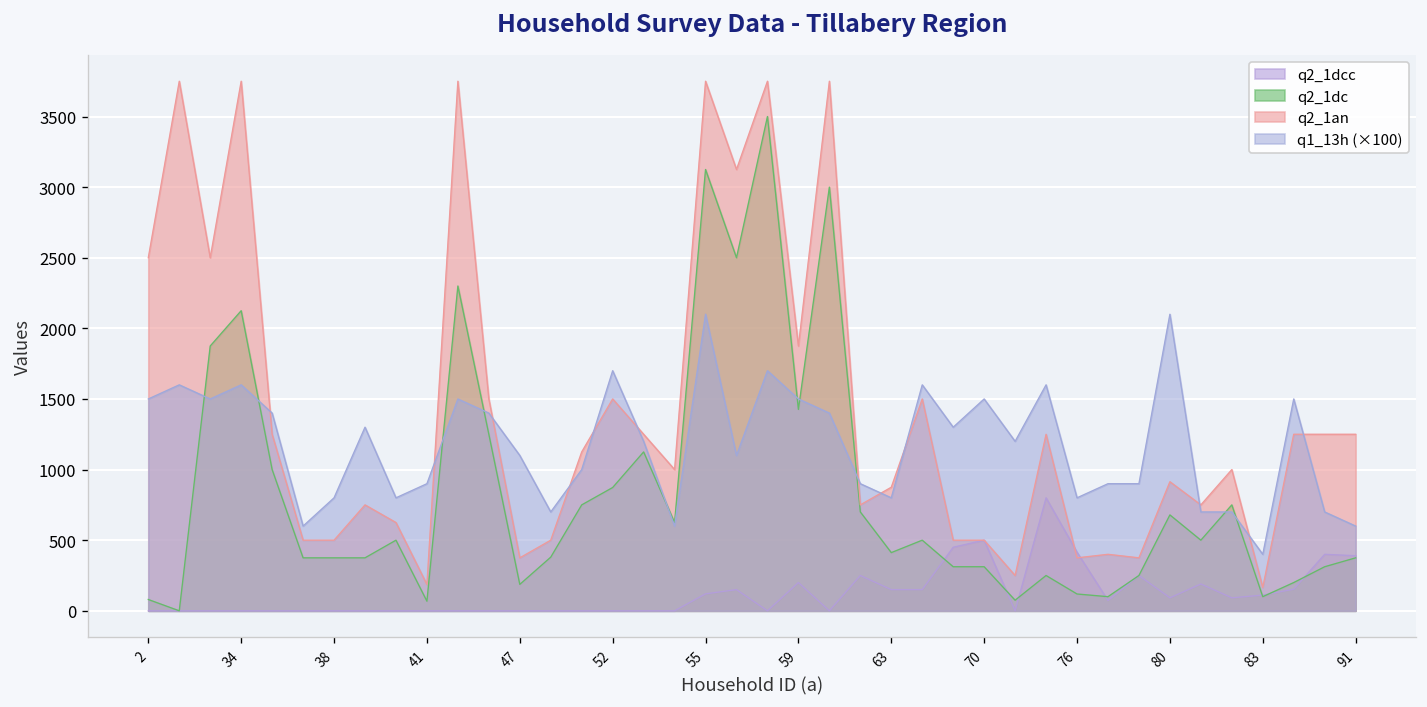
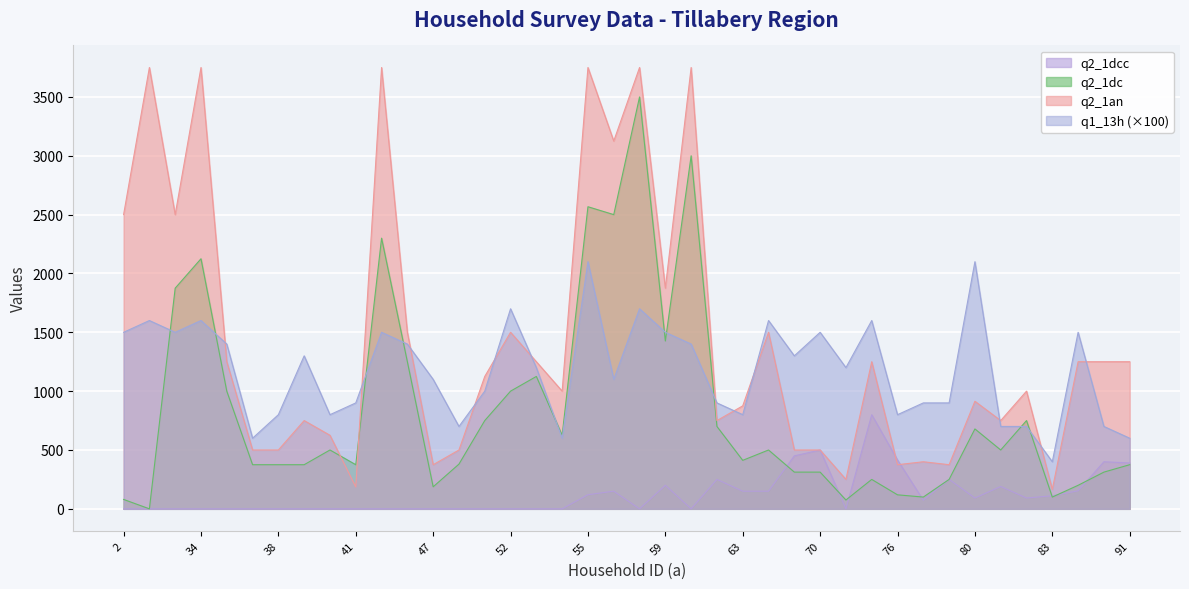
q2_1dc, 41: 70 -> 380
q2_1dc, 52: 870 -> 1000
q2_1dc, 55: 3130 -> 2570
